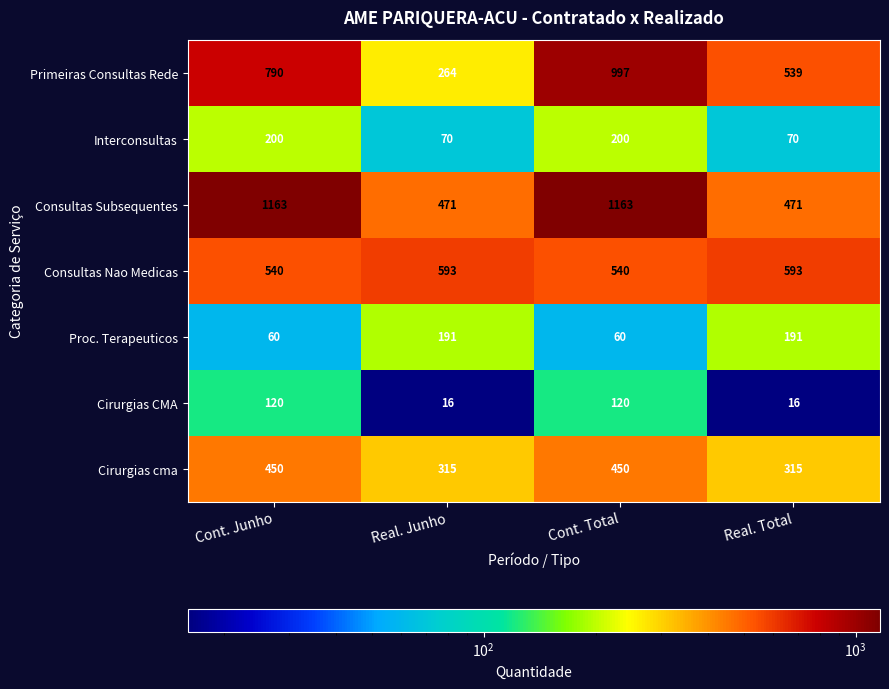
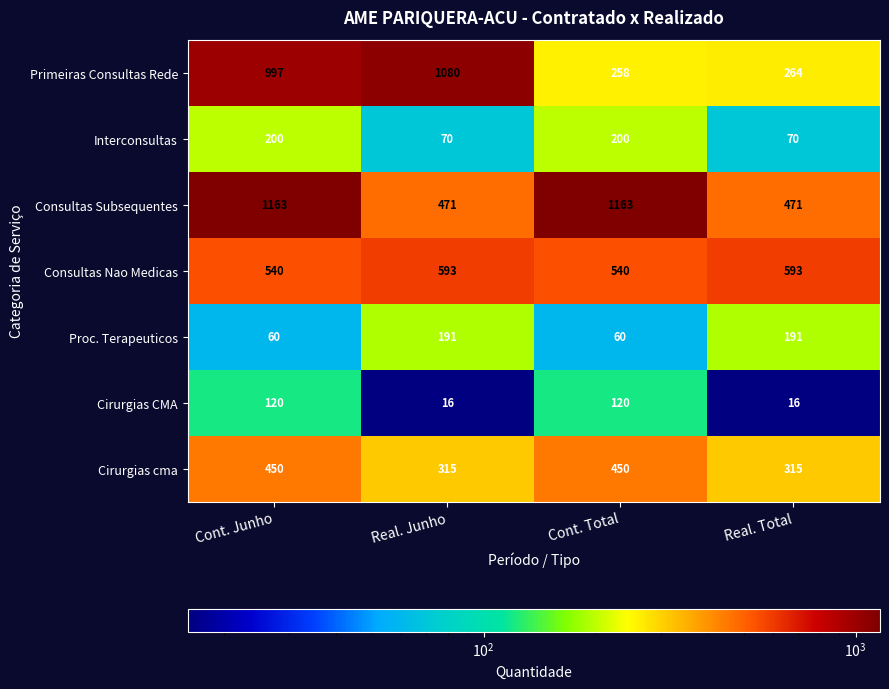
Primeiras Consultas Rede, Cont. Junho: 790 -> 997
Primeiras Consultas Rede, Real. Junho: 264 -> 1080
Primeiras Consultas Rede, Cont. Total: 997 -> 258
Primeiras Consultas Rede, Real. Total: 539 -> 264
